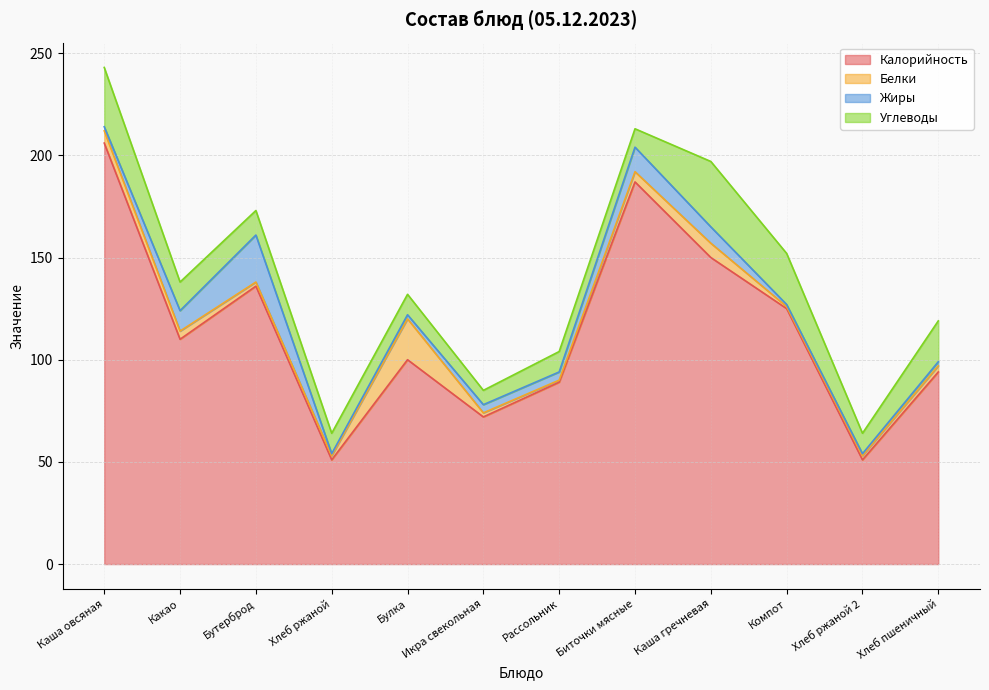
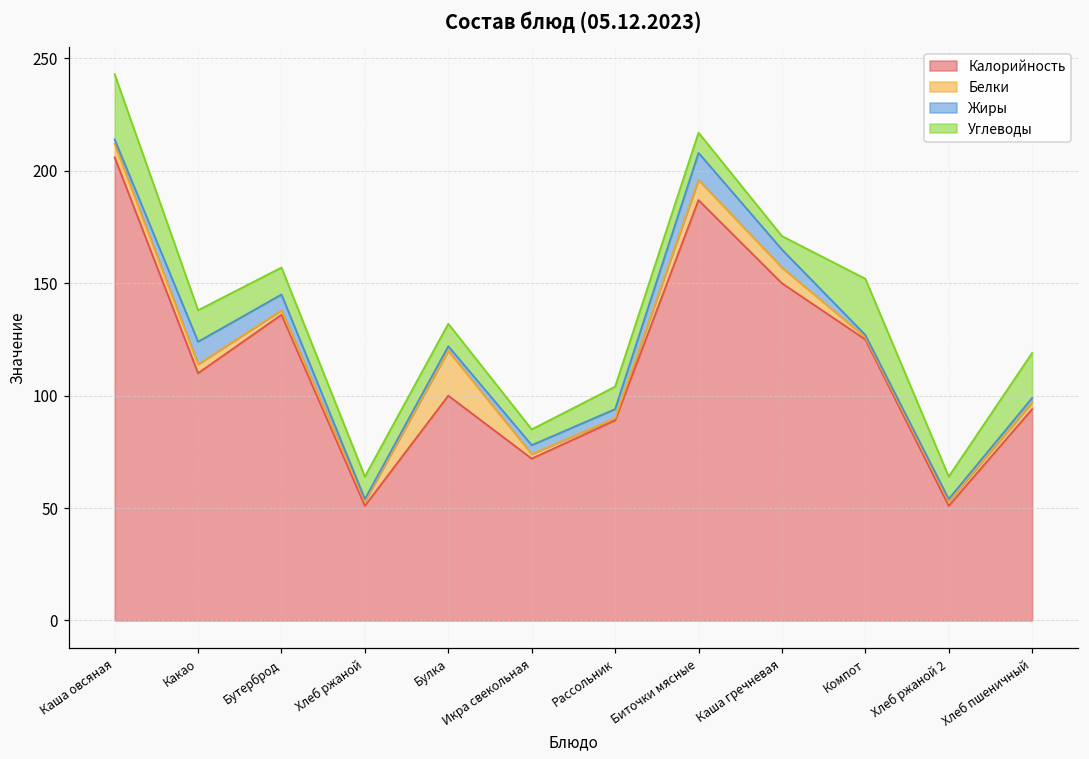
Жиры, Бутерброд: 23 -> 7
Белки, Биточки мясные: 5 -> 9
Углеводы, Каша гречневая: 32 -> 6
